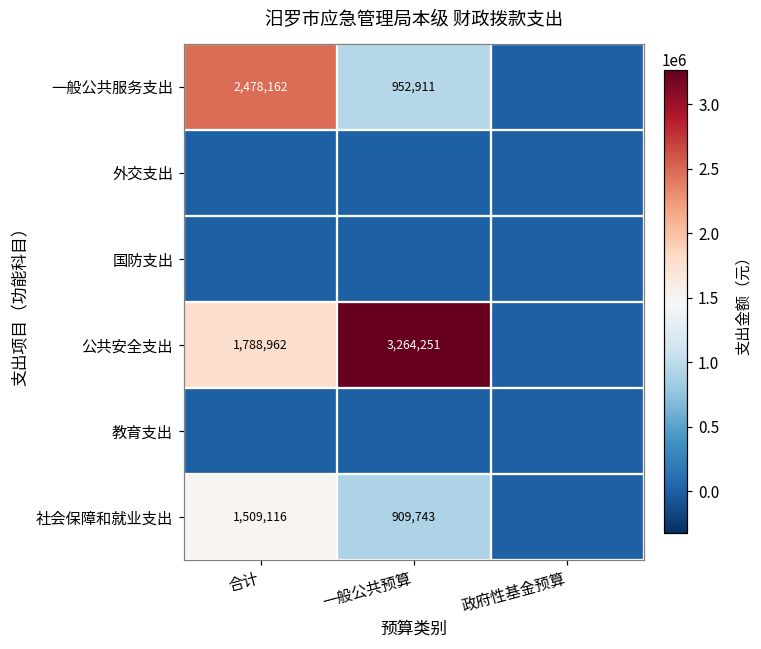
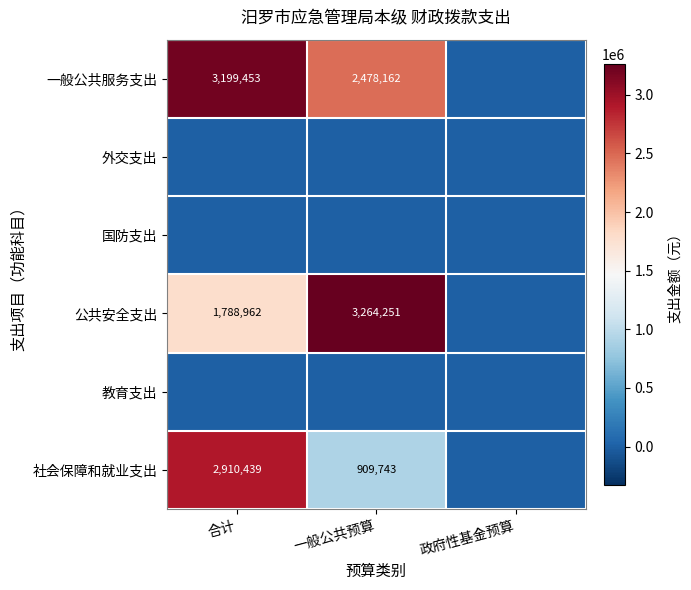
一般公共服务支出, 合计: 2,478,162 -> 3,199,453
一般公共服务支出, 一般公共预算: 952,911 -> 2,478,162
社会保障和就业支出, 合计: 1,509,116 -> 2,910,439
